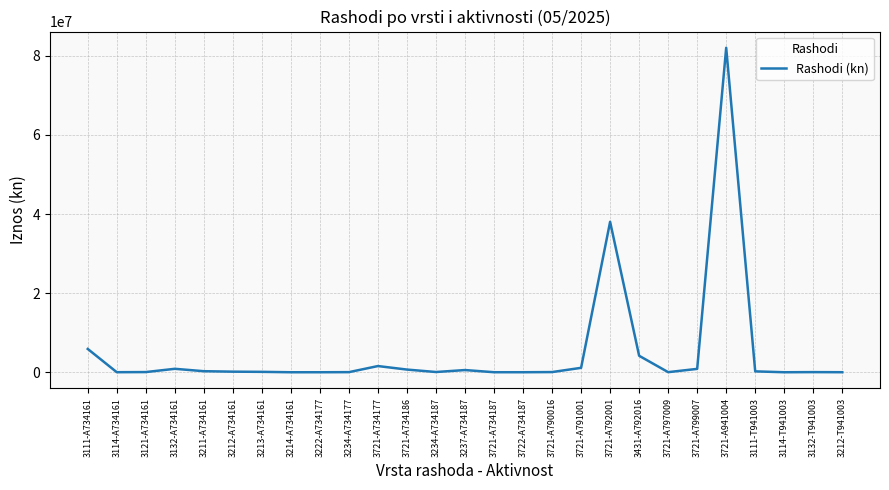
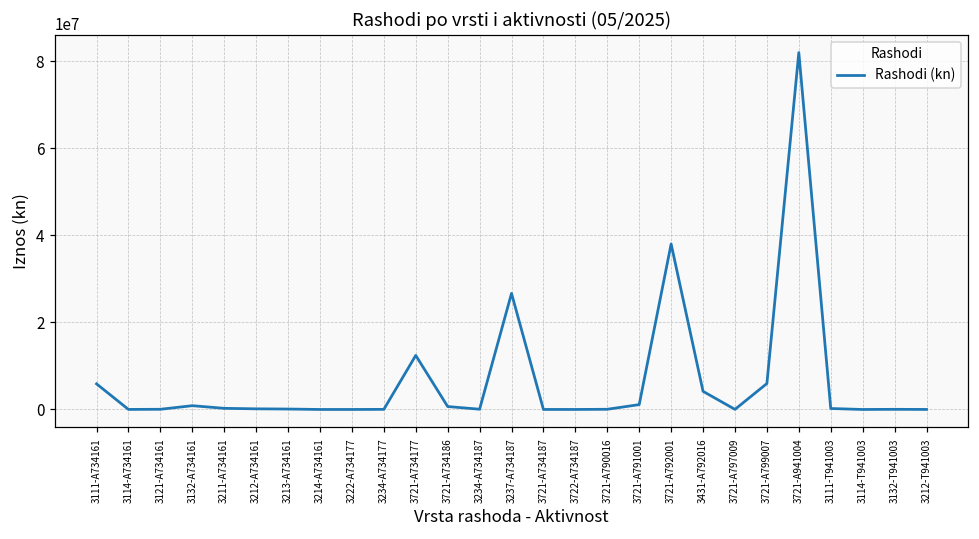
3721-A734177: 2000000 -> 12000000
3237-A734187: 1000000 -> 27000000
3721-A799007: 1000000 -> 6000000
